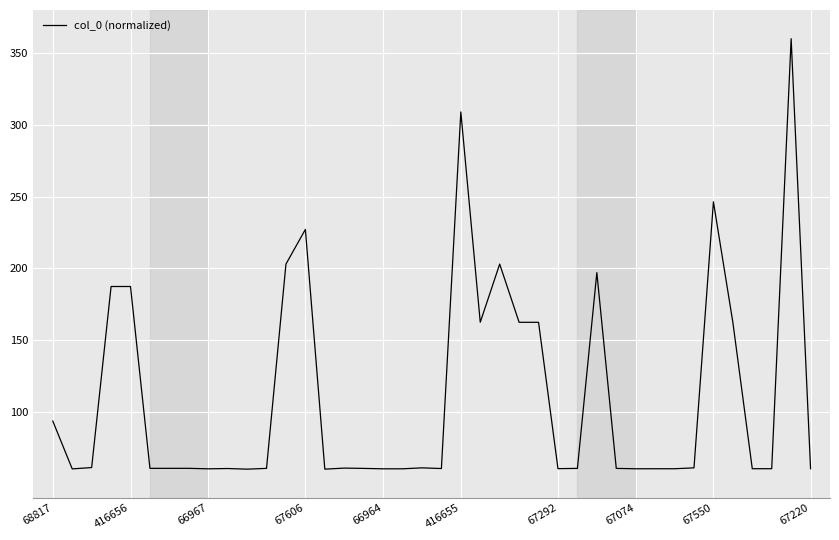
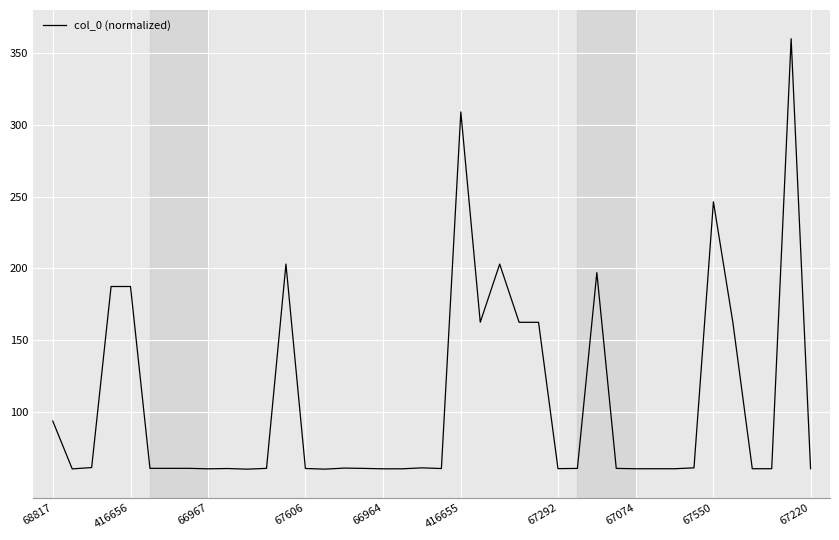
67606: 227 -> 60
